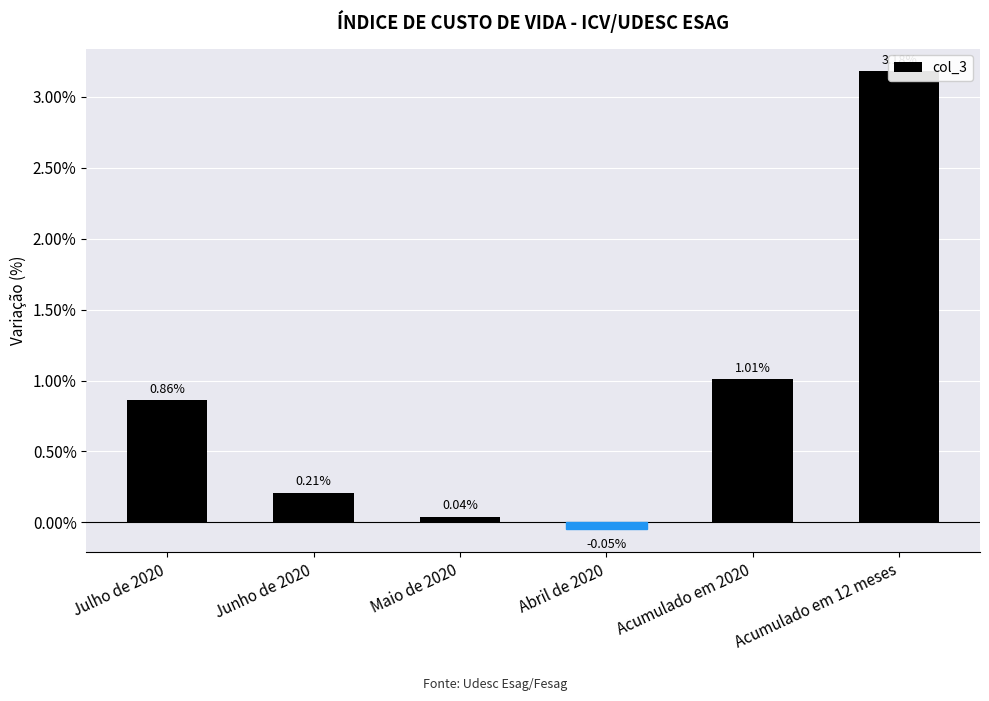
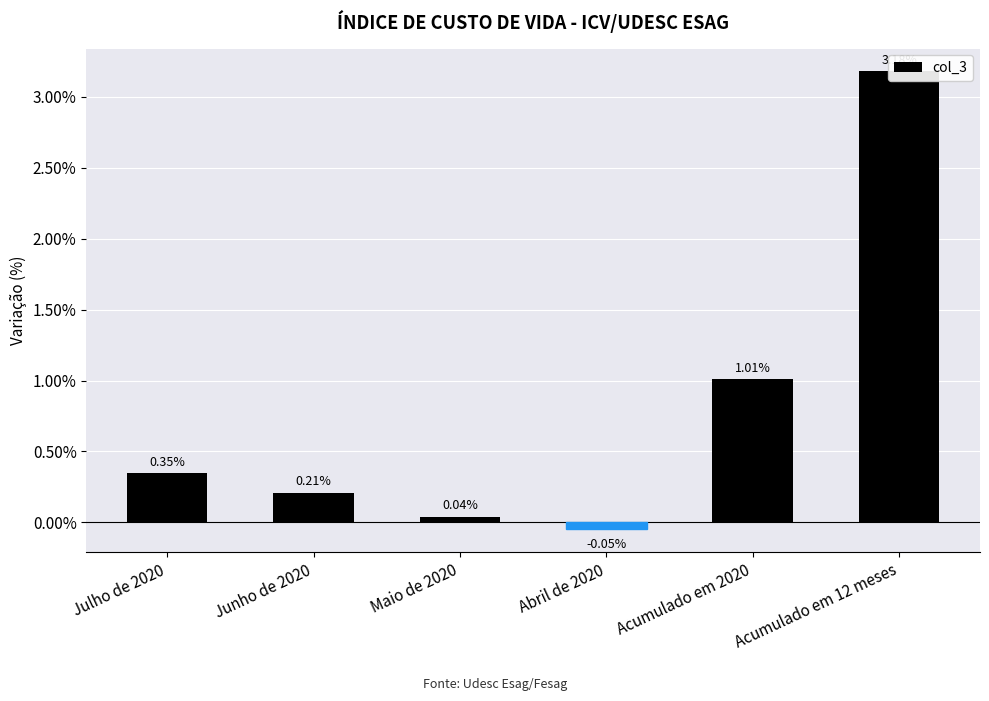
Julho de 2020: 0.86% -> 0.35%
